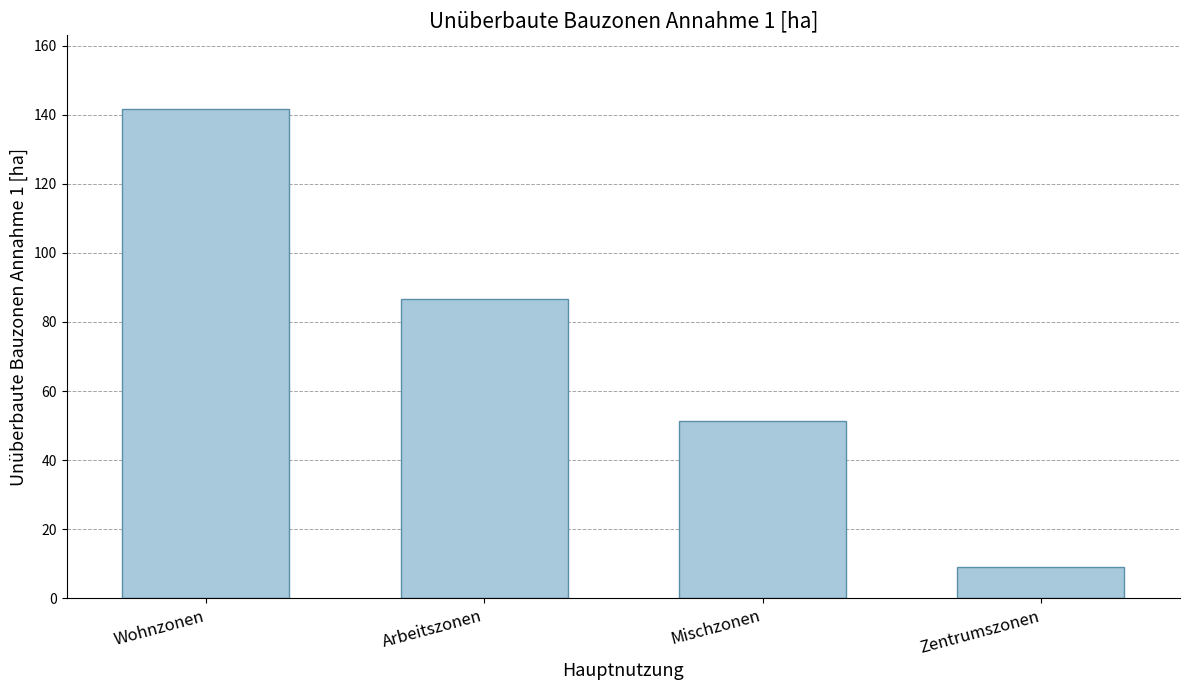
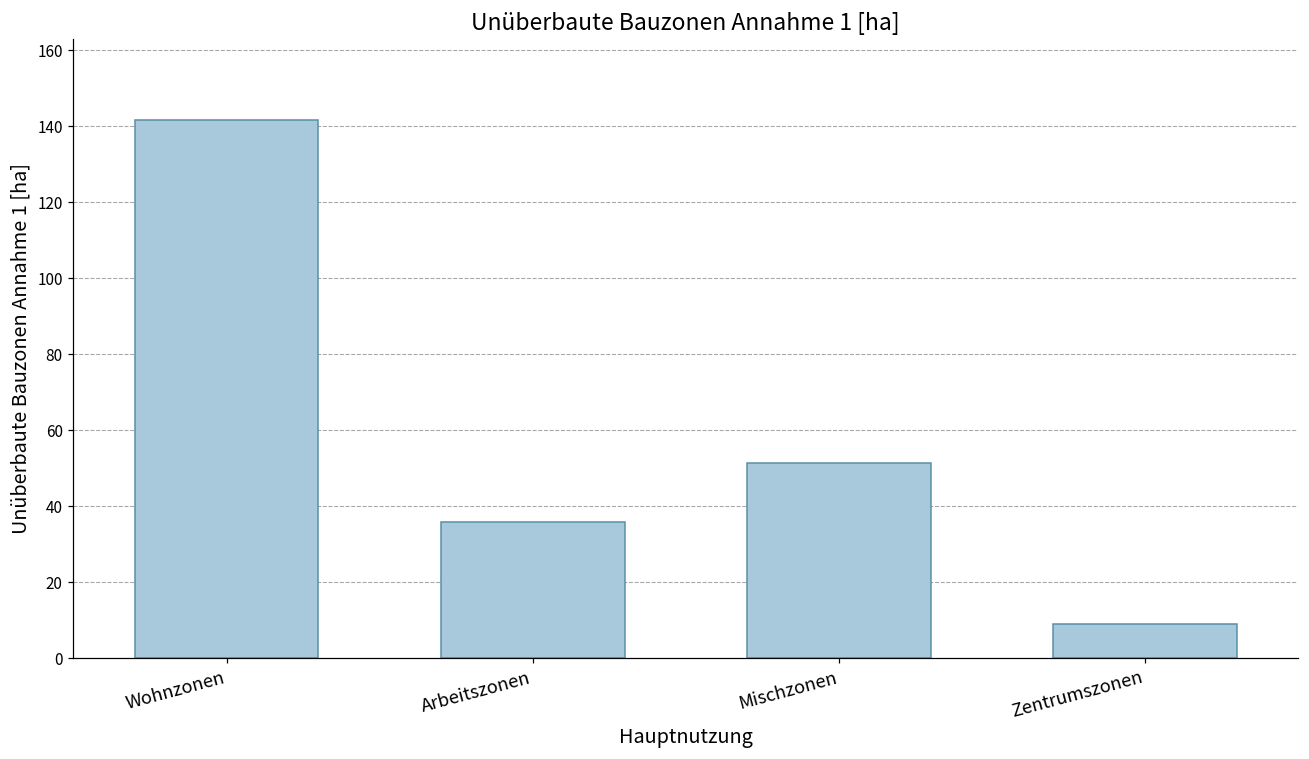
Arbeitszonen: 87 -> 36
